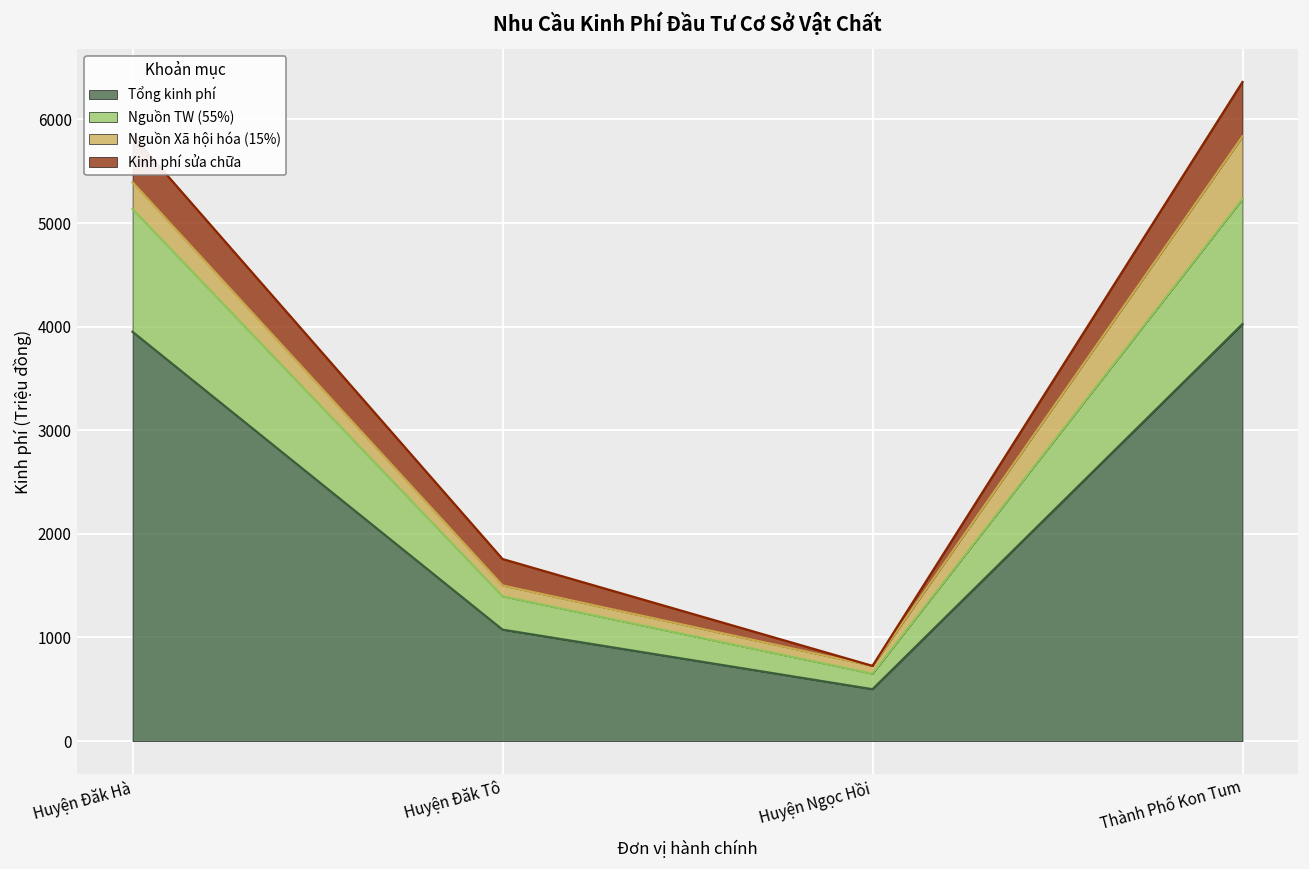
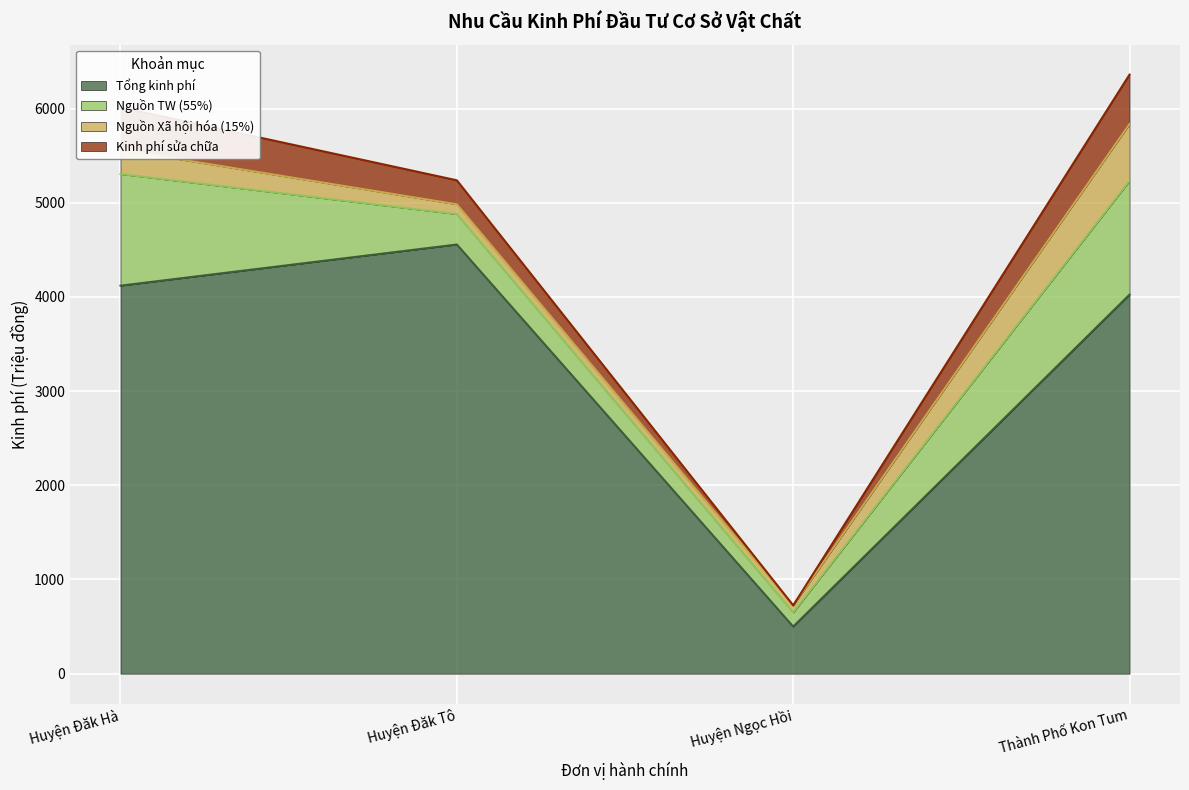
Tổng kinh phí, Huyện Đăk Hà: 4000 -> 4100
Tổng kinh phí, Huyện Đăk Tô: 1100 -> 4600
